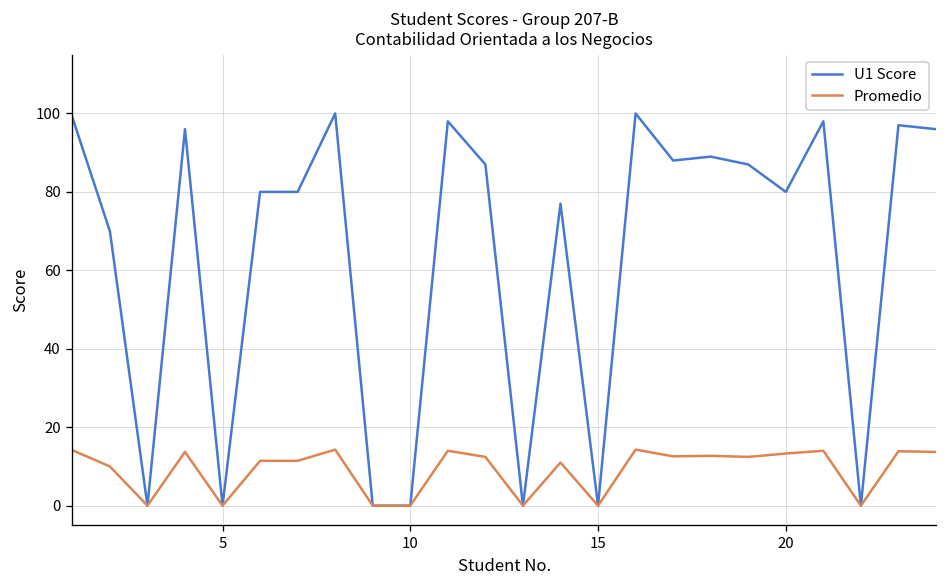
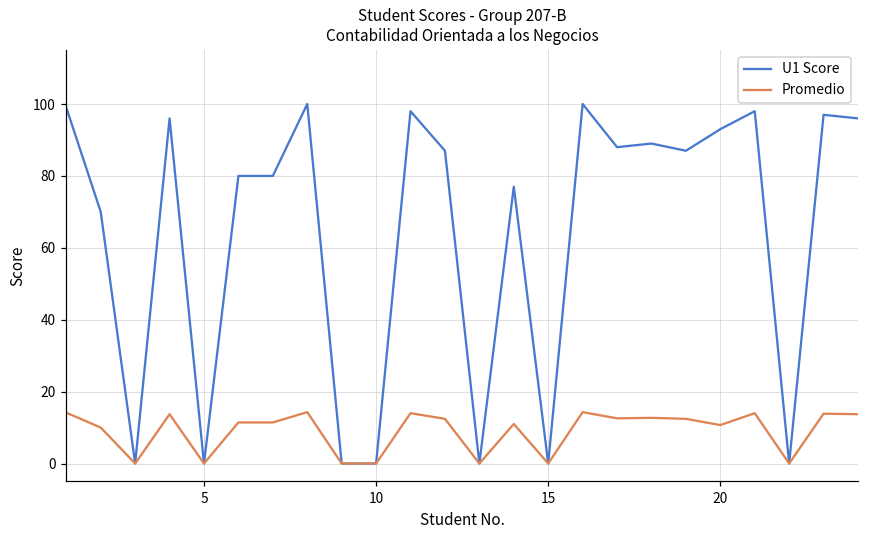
U1 Score, 20: 80 -> 93
Promedio, 20: 13 -> 11
